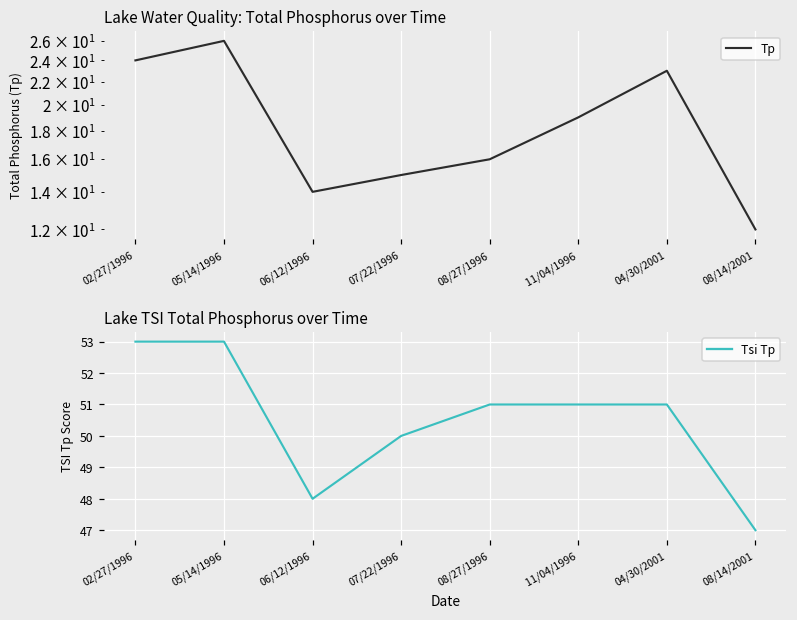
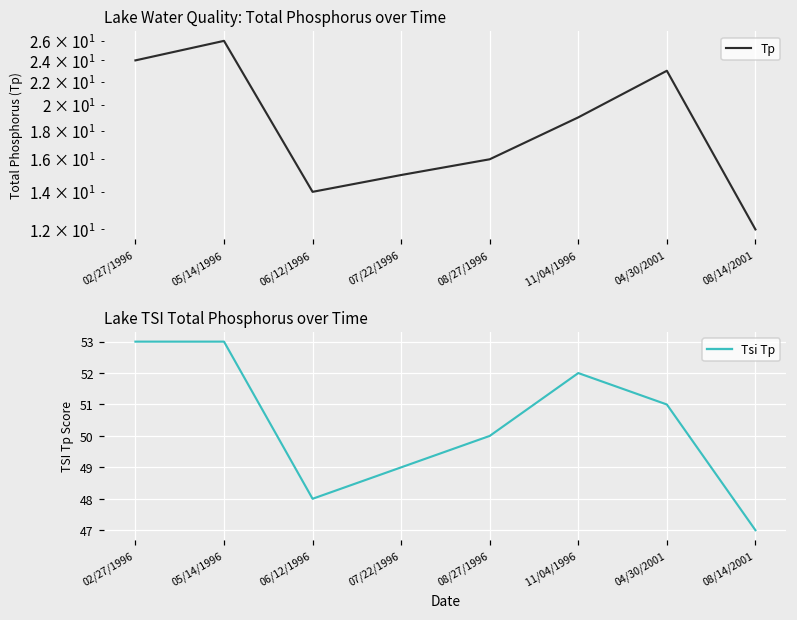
Lake TSI Total Phosphorus over Time, 07/22/1996: 50 -> 49
Lake TSI Total Phosphorus over Time, 08/27/1996: 51 -> 50
Lake TSI Total Phosphorus over Time, 11/04/1996: 51 -> 52
